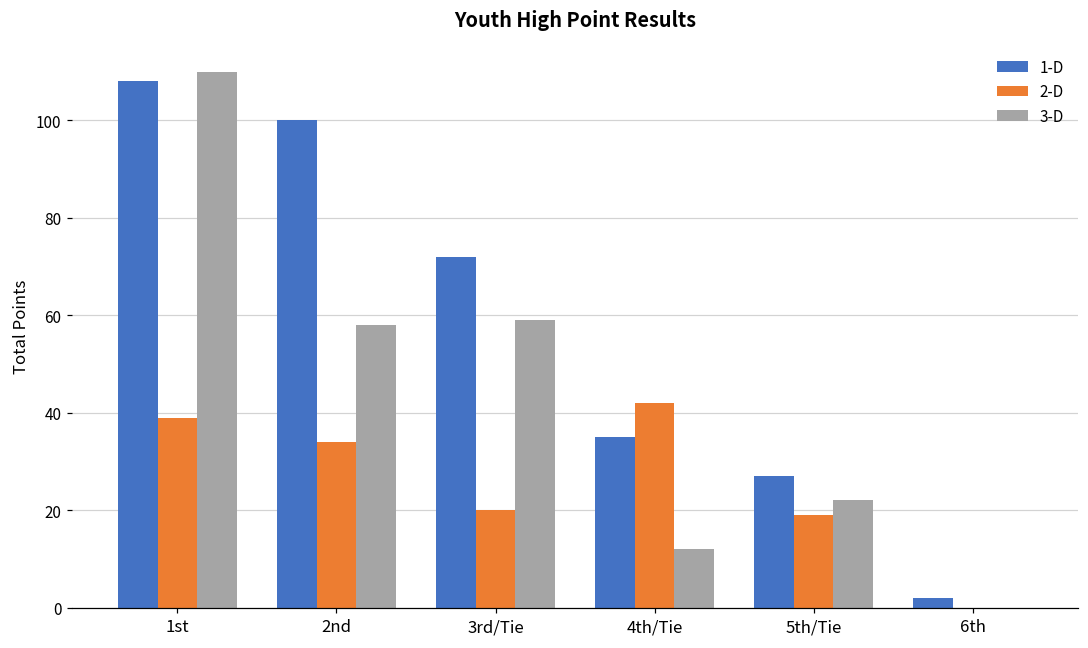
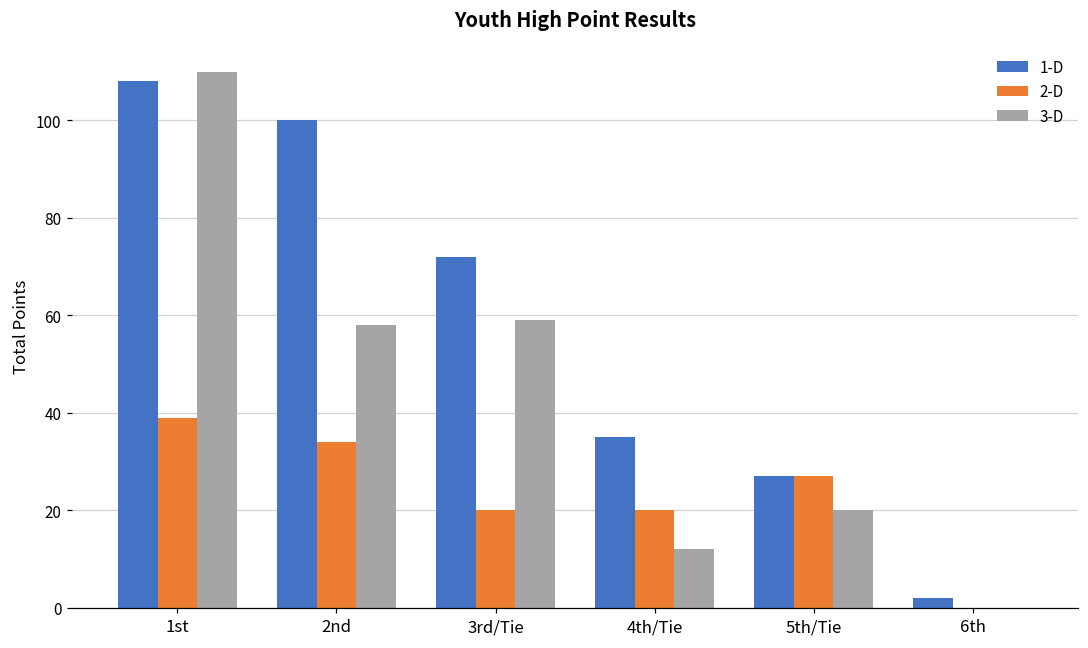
2-D, 4th/Tie: 42 -> 20
2-D, 5th/Tie: 19 -> 27
3-D, 5th/Tie: 22 -> 20
